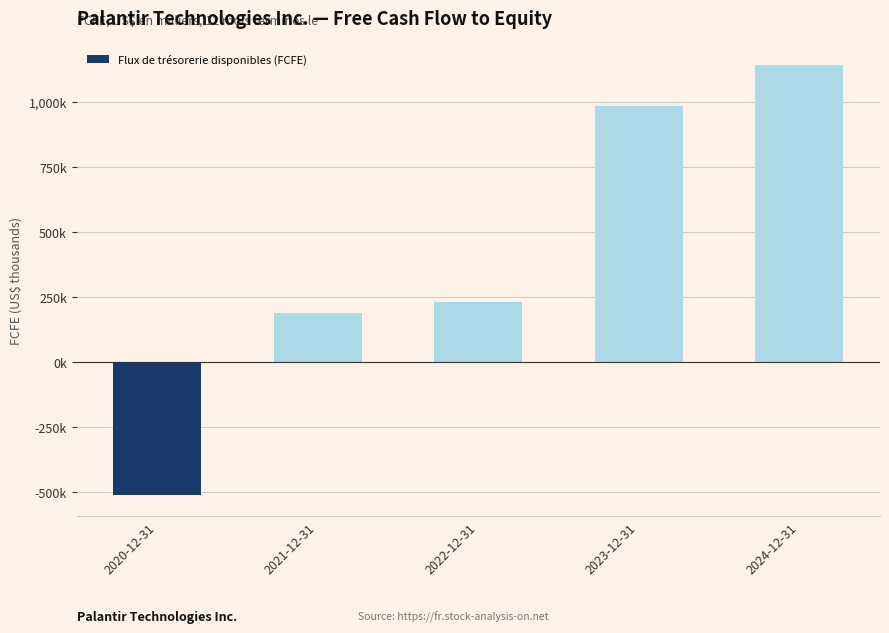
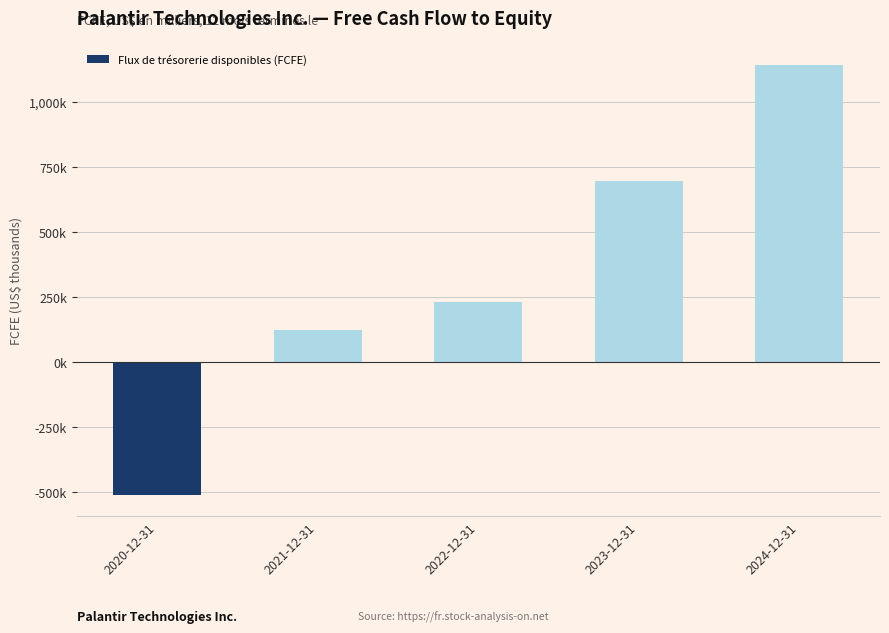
2021-12-31: 190,000 -> 120,000
2023-12-31: 980,000 -> 700,000
